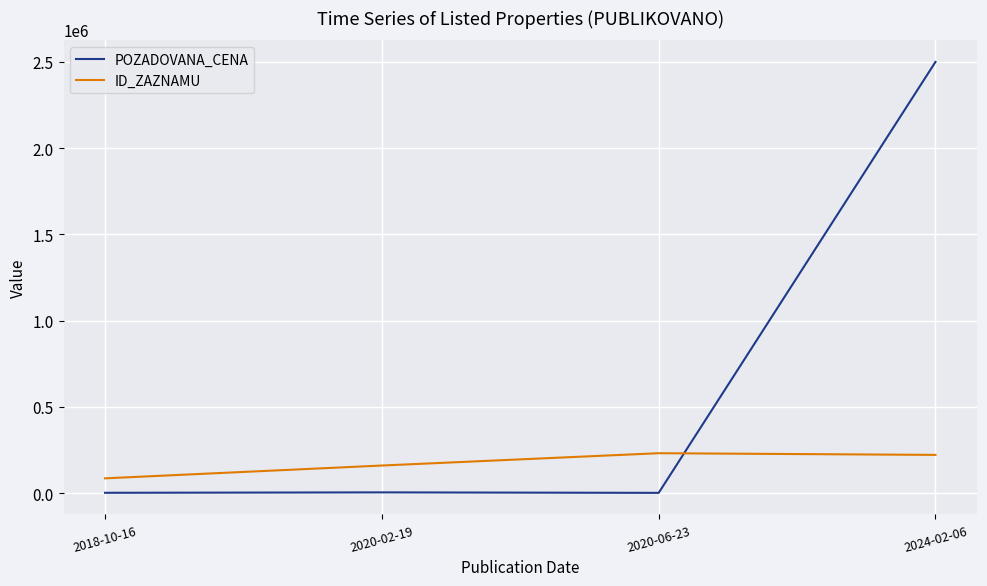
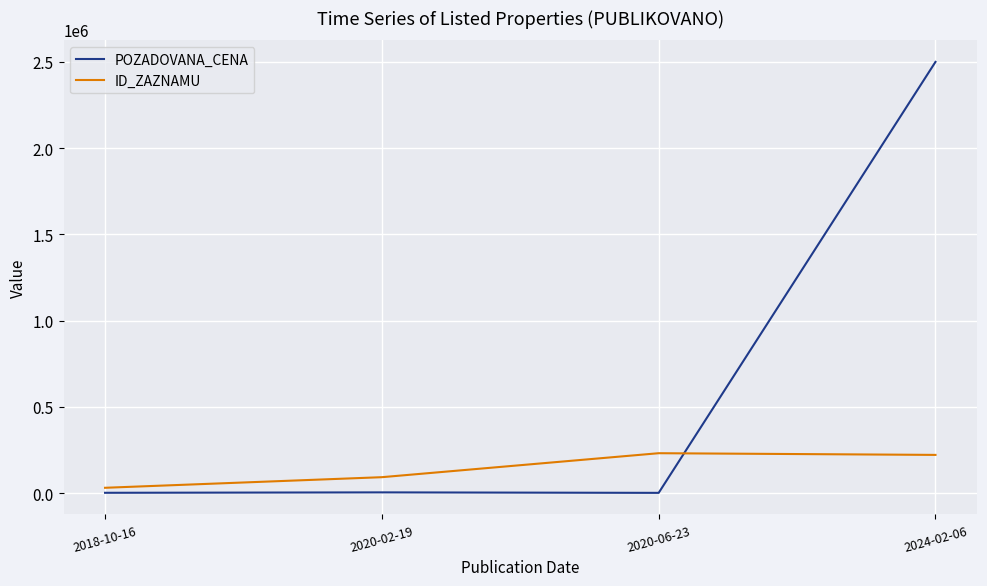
ID_ZAZNAMU, 2018-10-16: 90000 -> 30000
ID_ZAZNAMU, 2020-02-19: 160000 -> 90000
